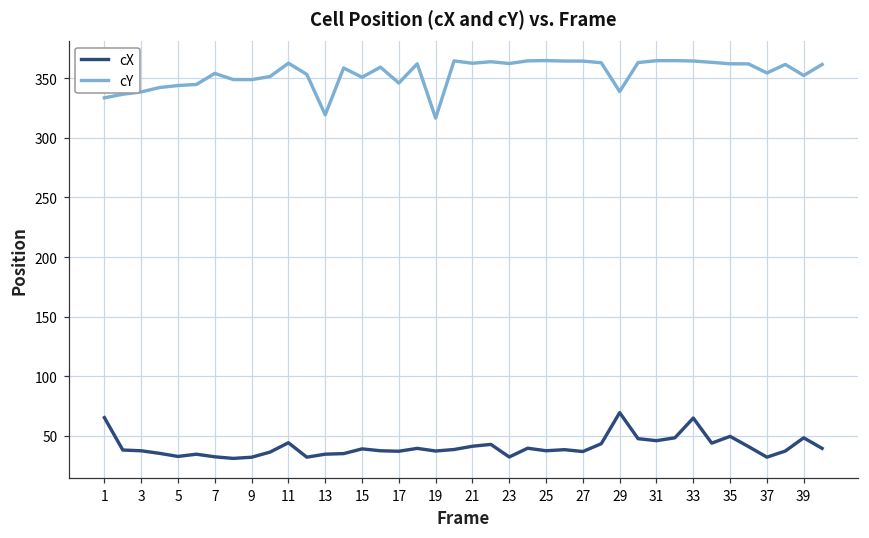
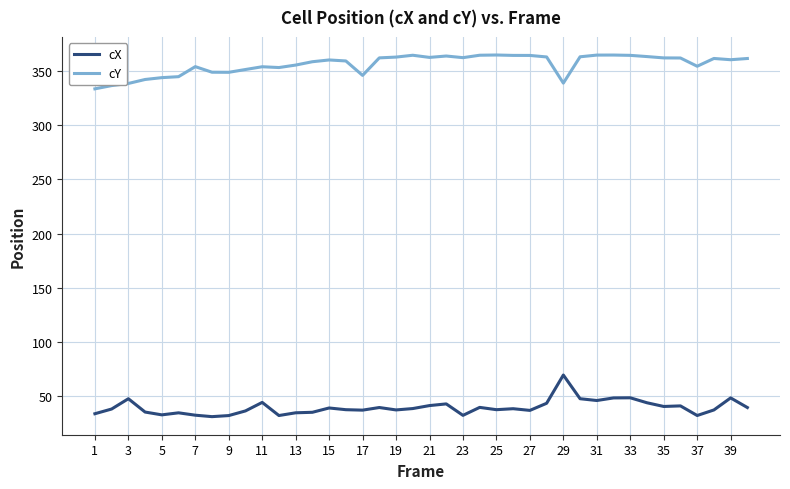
cX, 1: 65 -> 34
cX, 3: 37 -> 47
cY, 11: 363 -> 354
cY, 13: 319 -> 356
cY, 15: 351 -> 360
cY, 19: 317 -> 363
cX, 33: 65 -> 48
cX, 35: 49 -> 40
cY, 39: 352 -> 361
